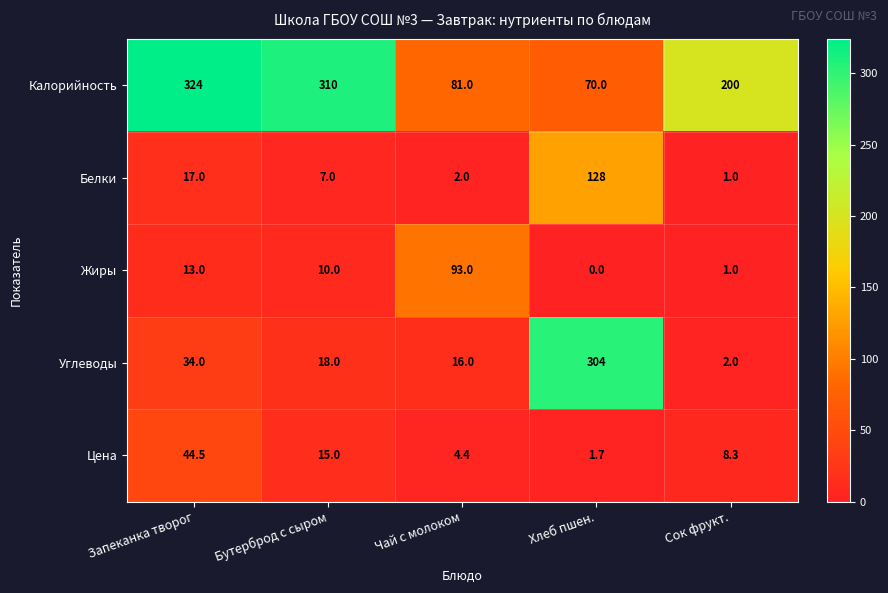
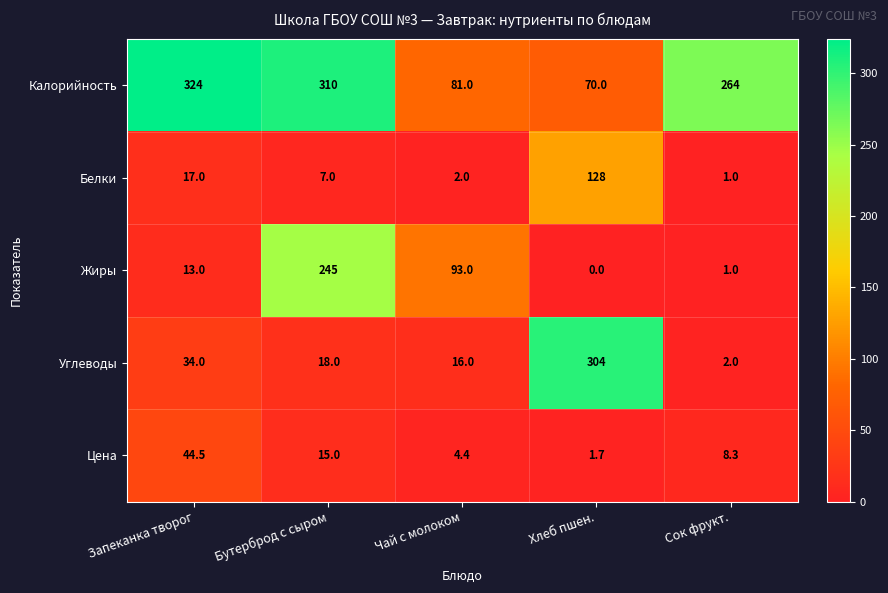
Калорийность, Сок фрукт.: 200 -> 264
Жиры, Бутерброд с сыром: 10.0 -> 245
